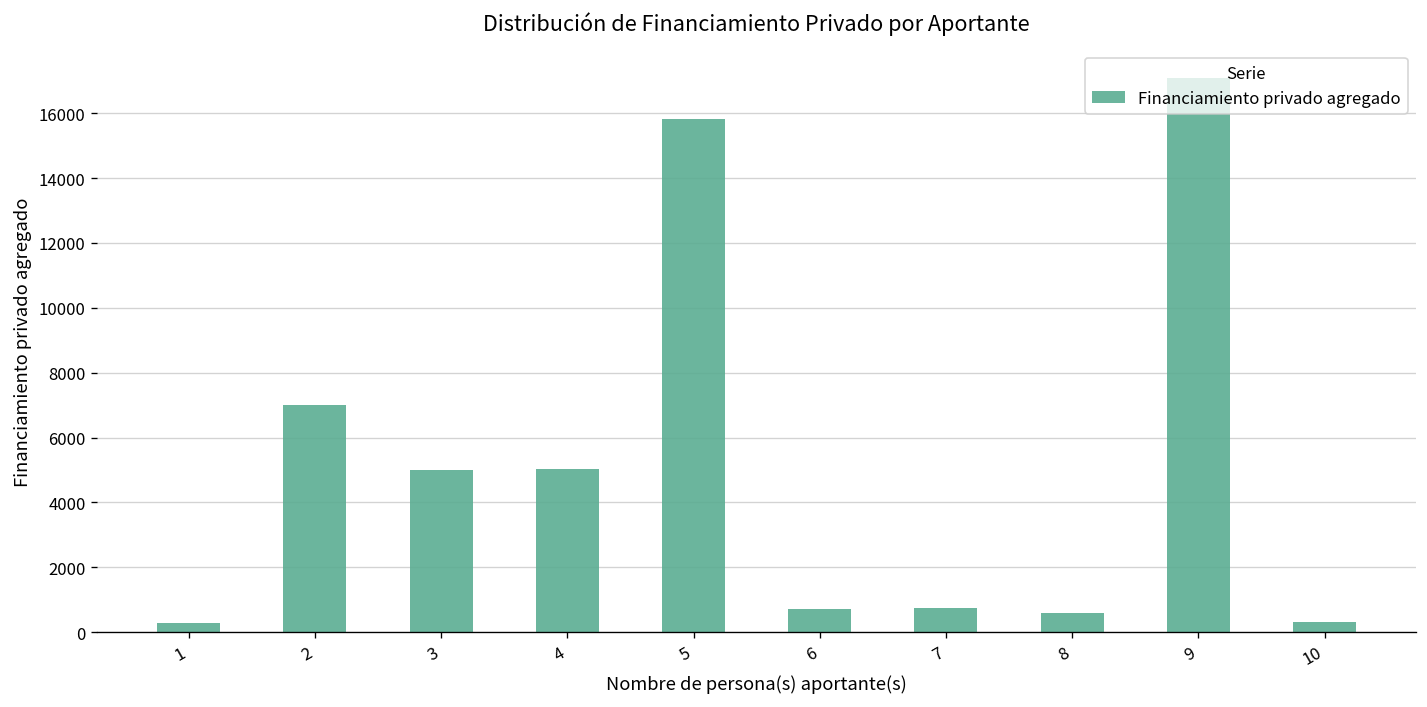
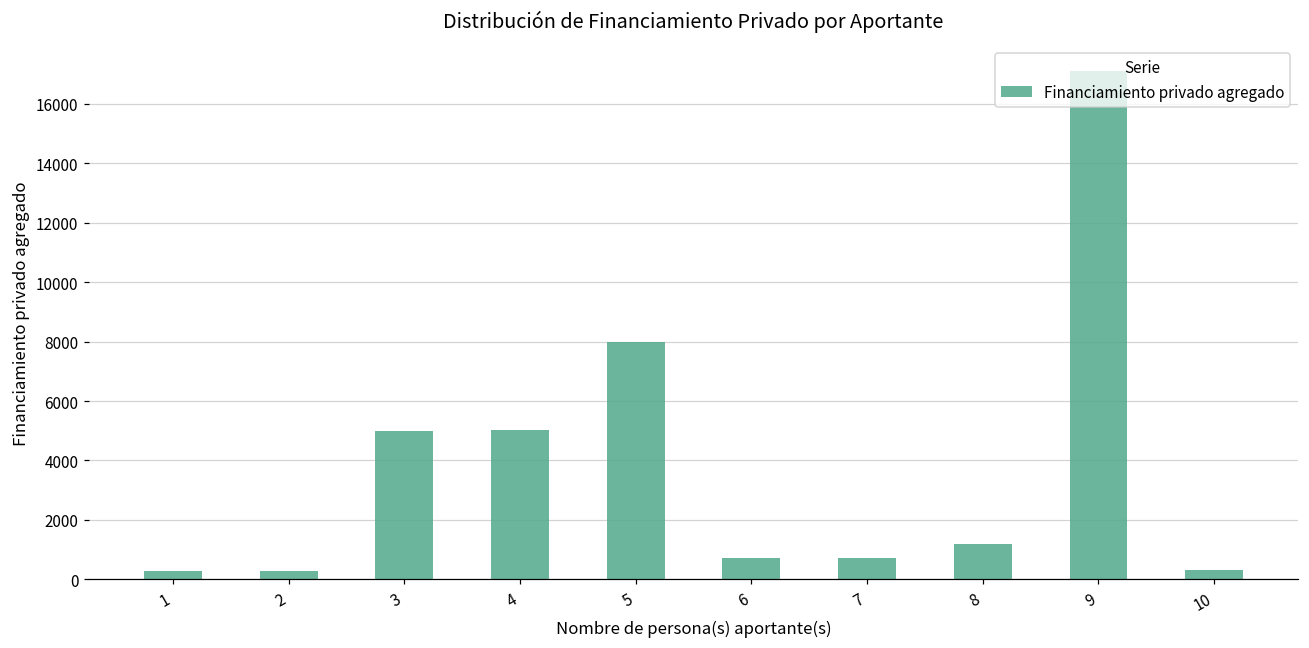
2: 7000 -> 300
5: 15800 -> 8000
8: 600 -> 1200
